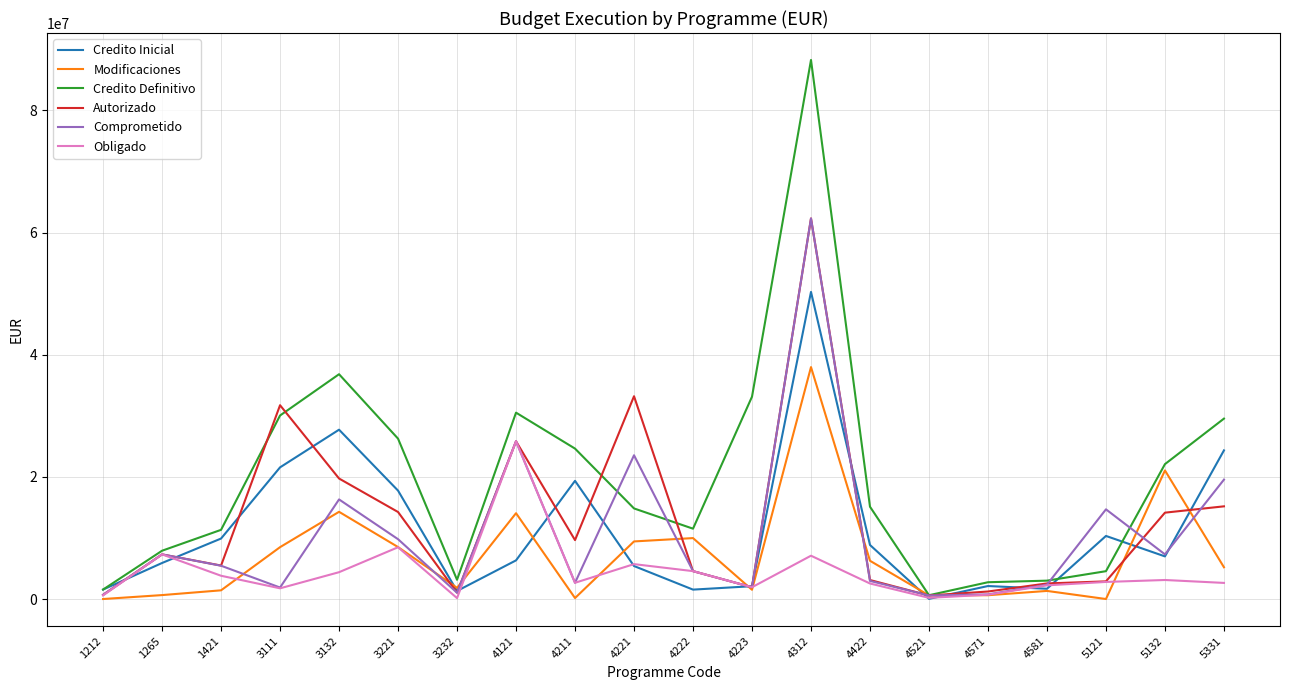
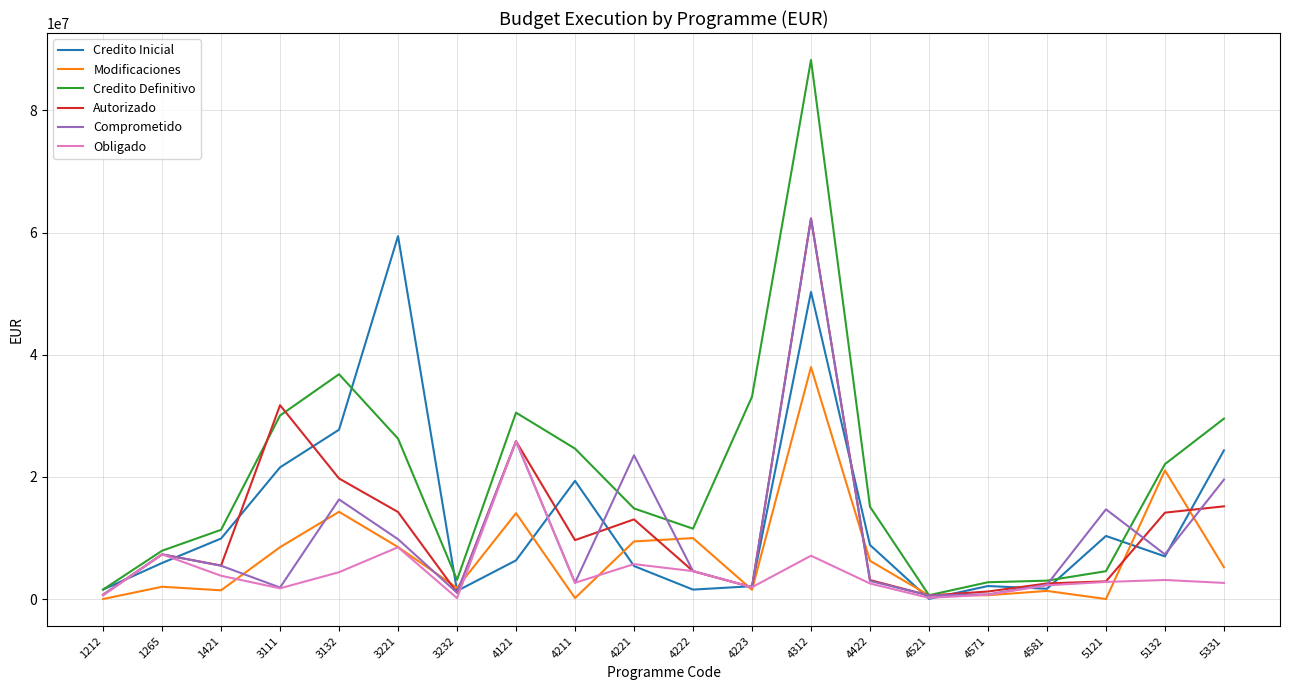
Modificaciones, 1265: 1000000 -> 2000000
Credito Inicial, 3221: 18000000 -> 59000000
Autorizado, 4221: 33000000 -> 13000000
